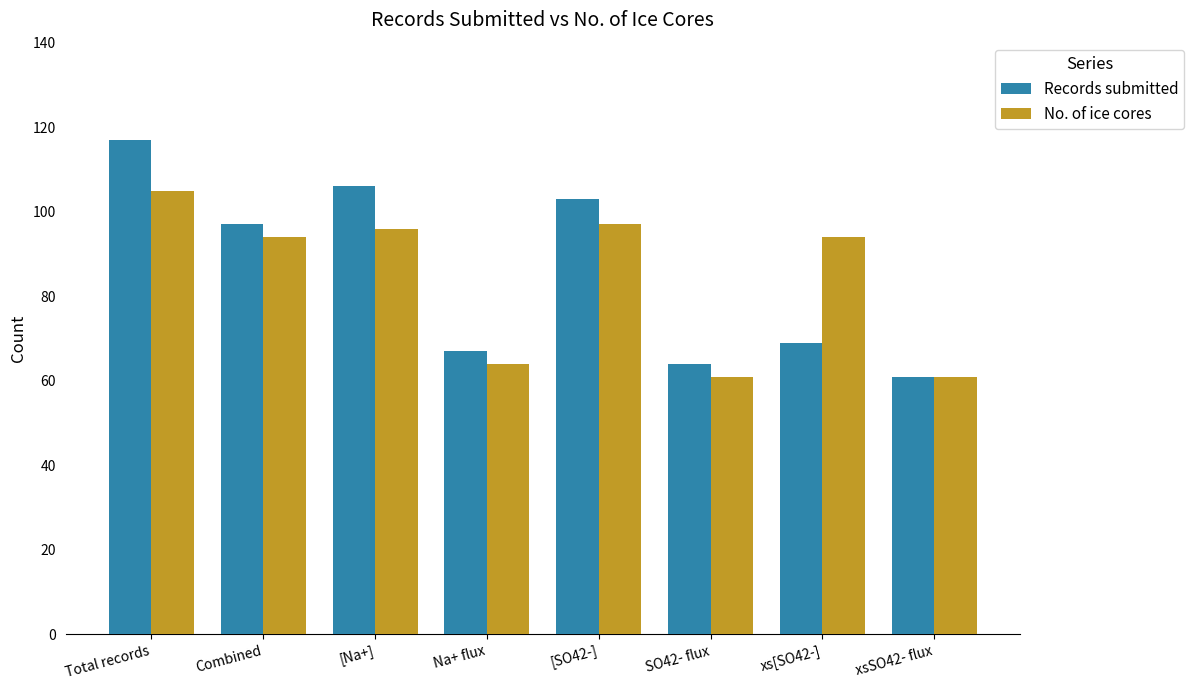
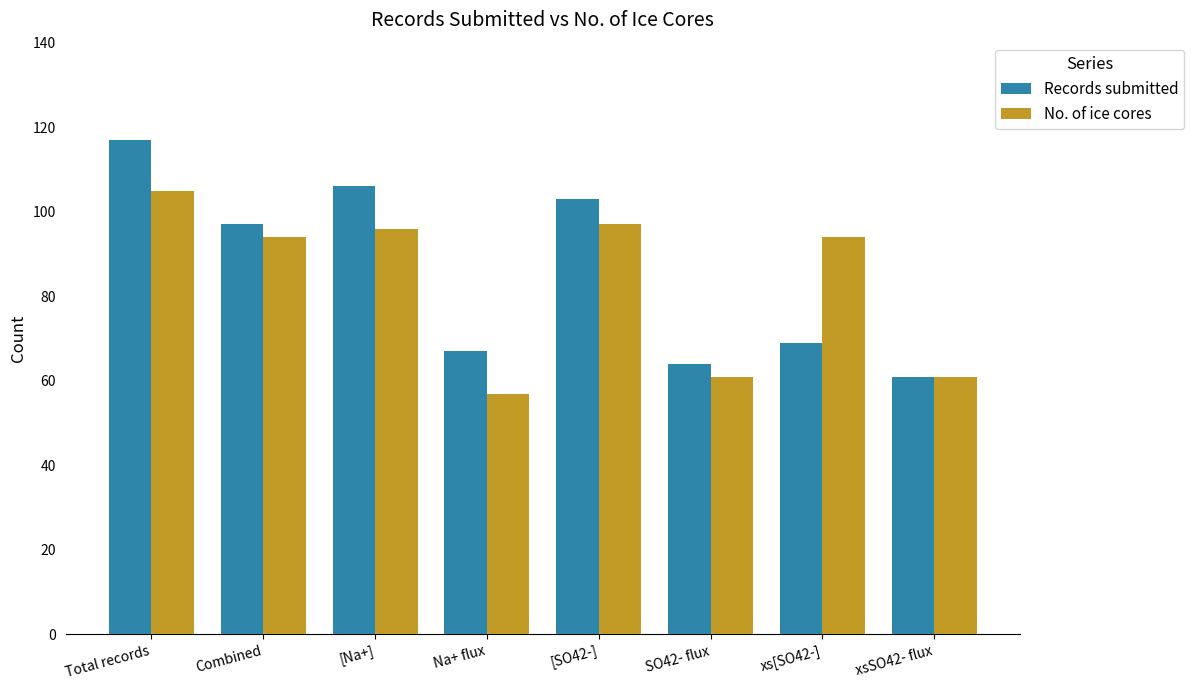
No. of ice cores, Na+ flux: 64 -> 57
